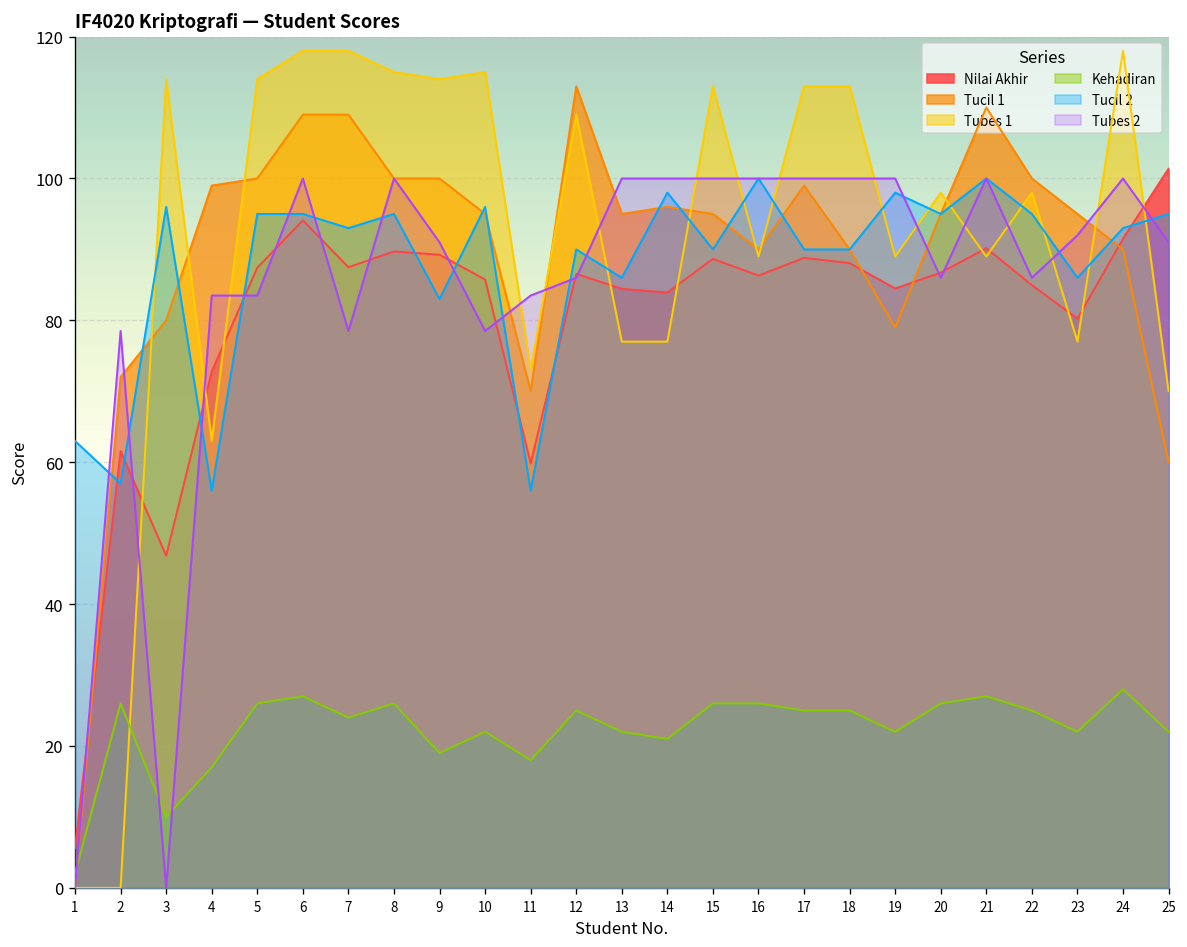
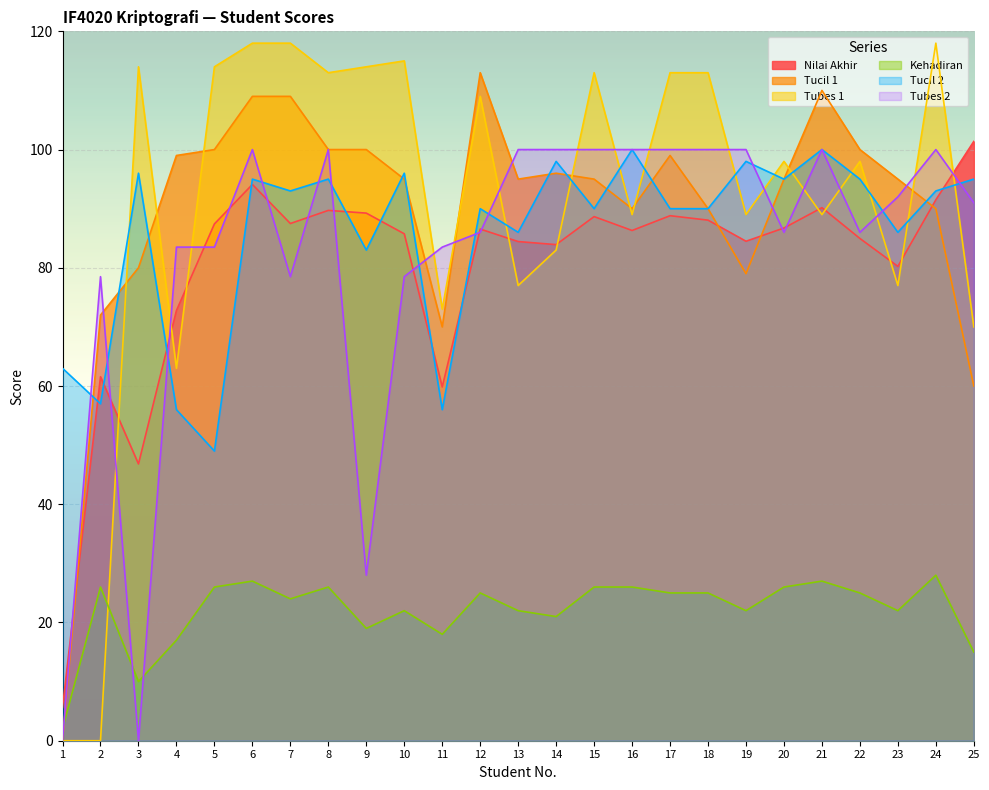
Tucil 2, 5: 95 -> 49
Tubes 1, 8: 115 -> 113
Tubes 2, 9: 91 -> 28
Tubes 1, 14: 77 -> 83
Kehadiran, 25: 22 -> 15
